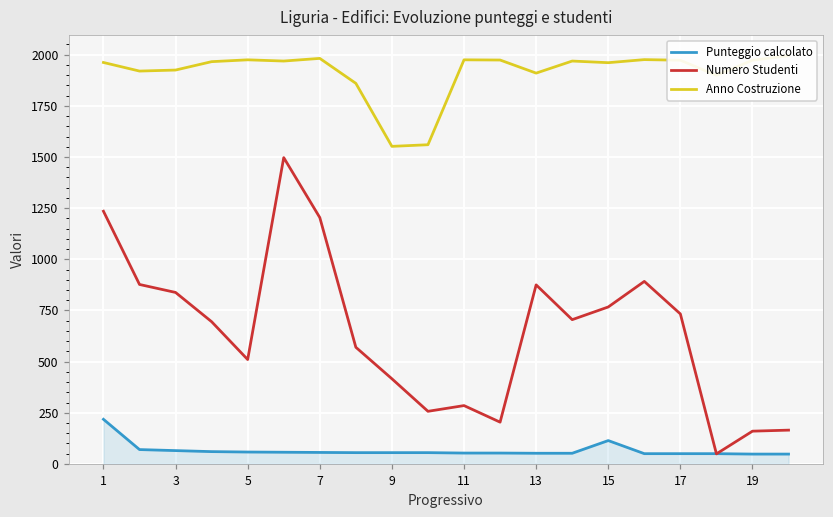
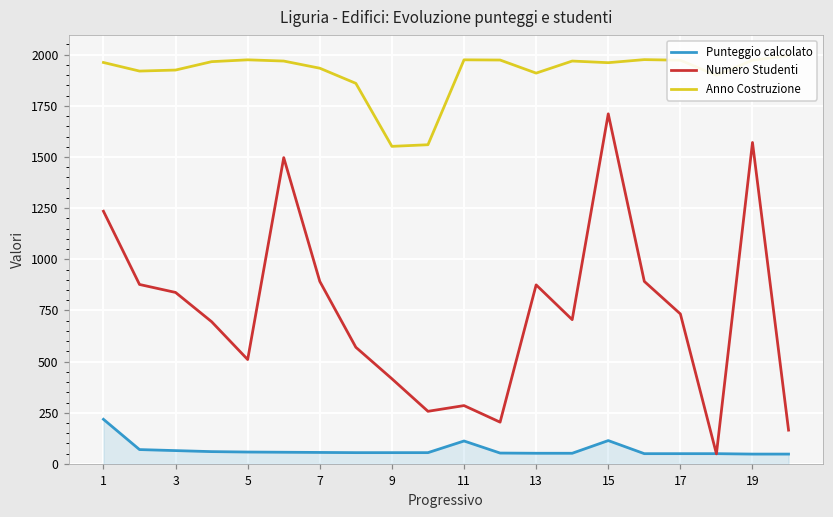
Numero Studenti, 7: 1200 -> 890
Anno Costruzione, 7: 1980 -> 1930
Punteggio calcolato, 11: 50 -> 110
Numero Studenti, 15: 770 -> 1710
Numero Studenti, 19: 160 -> 1570
